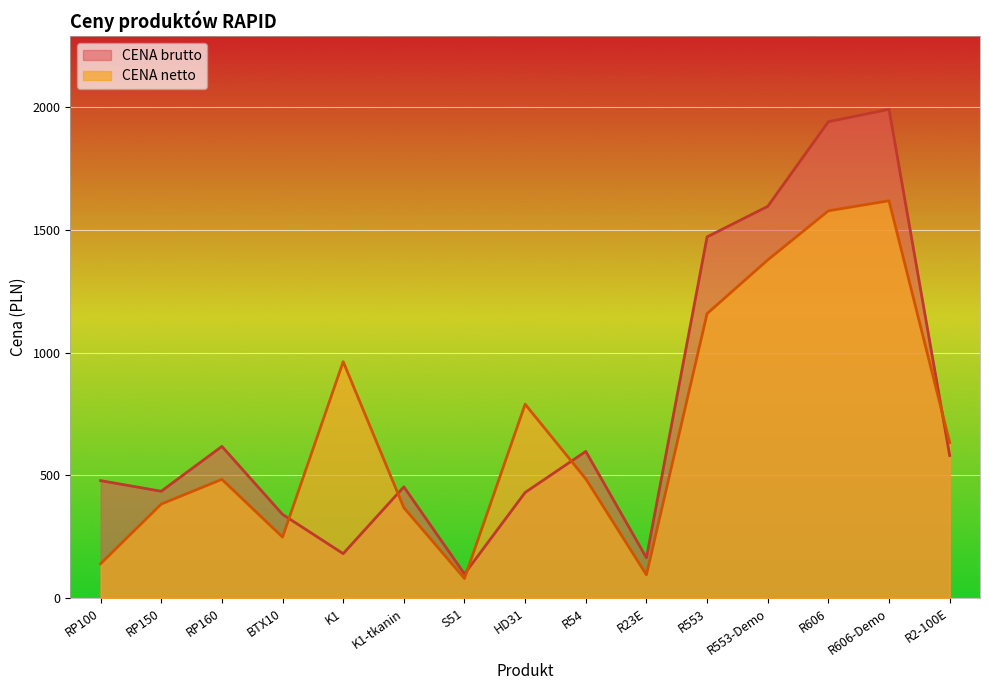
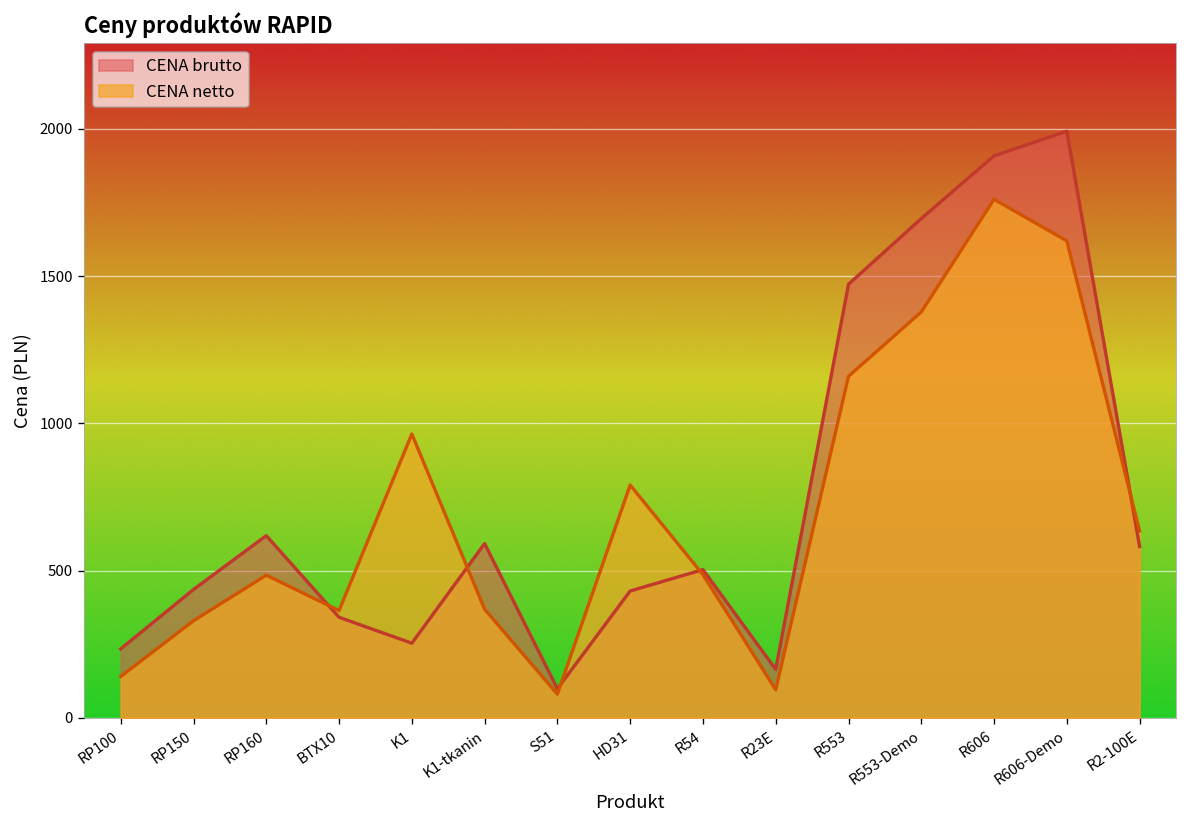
CENA brutto, RP100: 480 -> 230
CENA netto, RP150: 380 -> 330
CENA netto, BTX10: 250 -> 360
CENA brutto, K1: 180 -> 250
CENA brutto, K1-tkanin: 450 -> 590
CENA brutto, R54: 600 -> 500
CENA brutto, R553-Demo: 1600 -> 1700
CENA brutto, R606: 1940 -> 1910
CENA netto, R606: 1580 -> 1760
